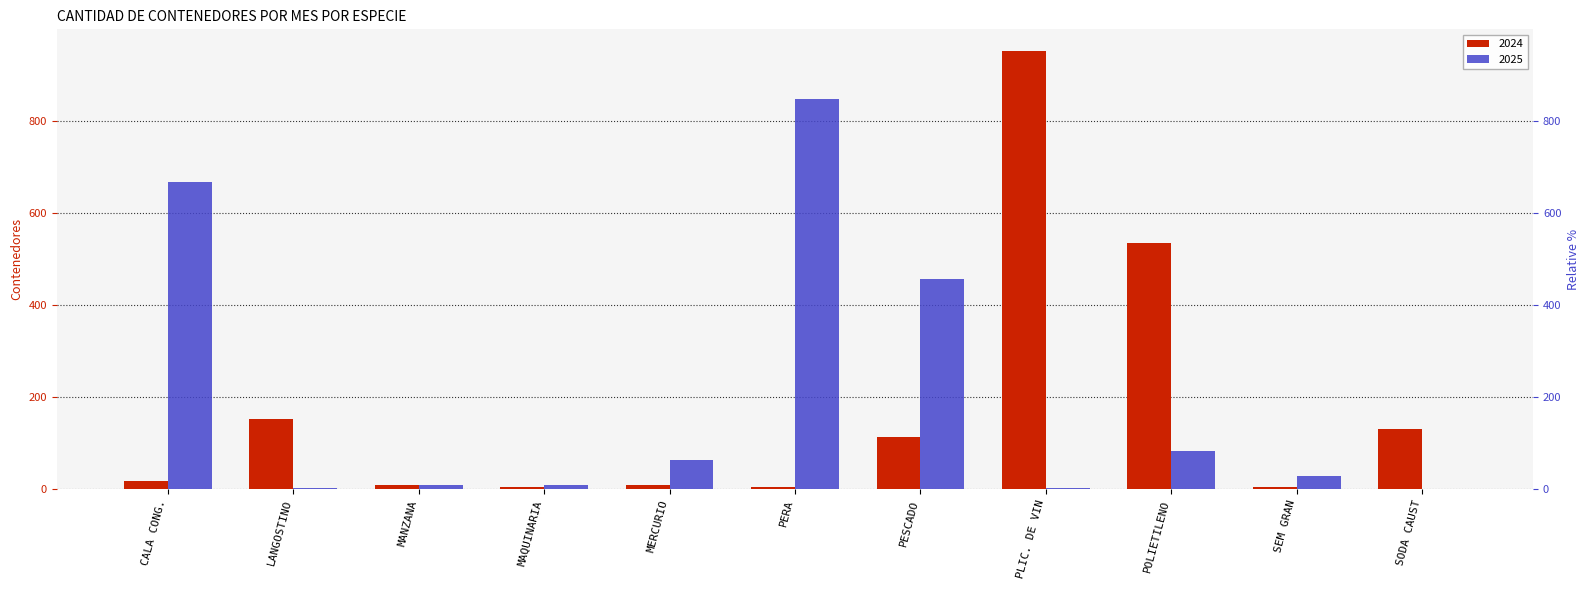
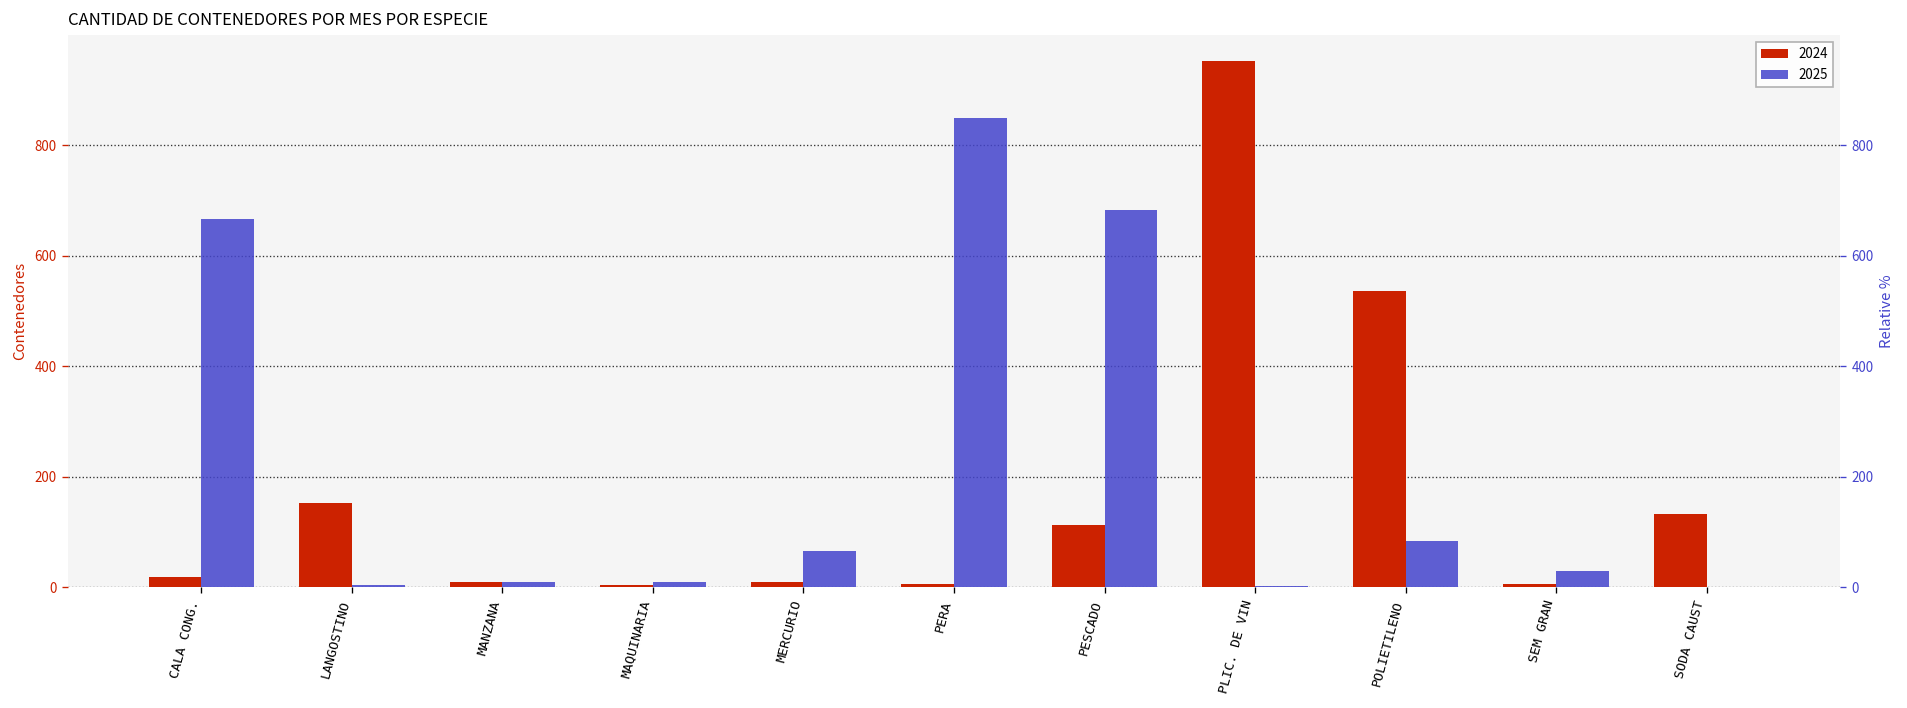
2025, PESCADO: 460 -> 680
